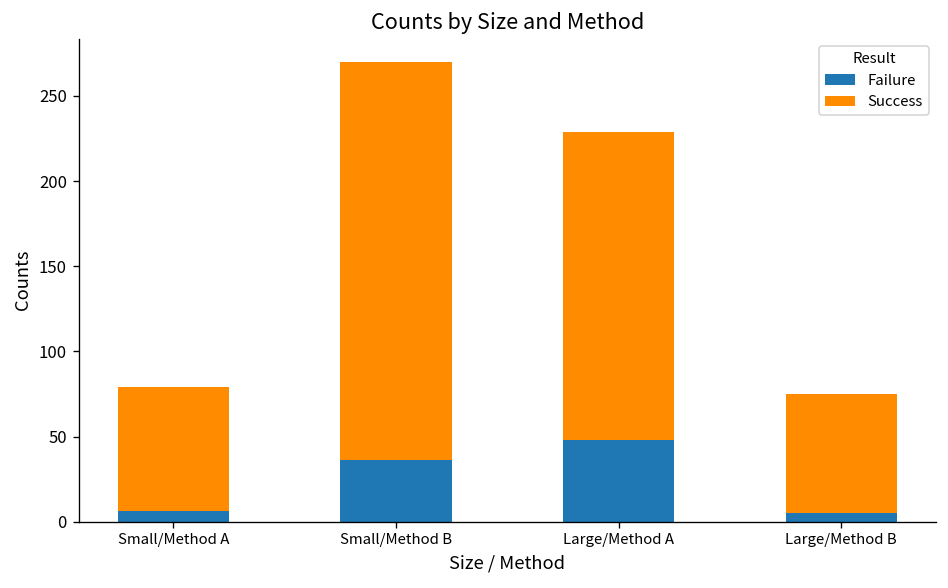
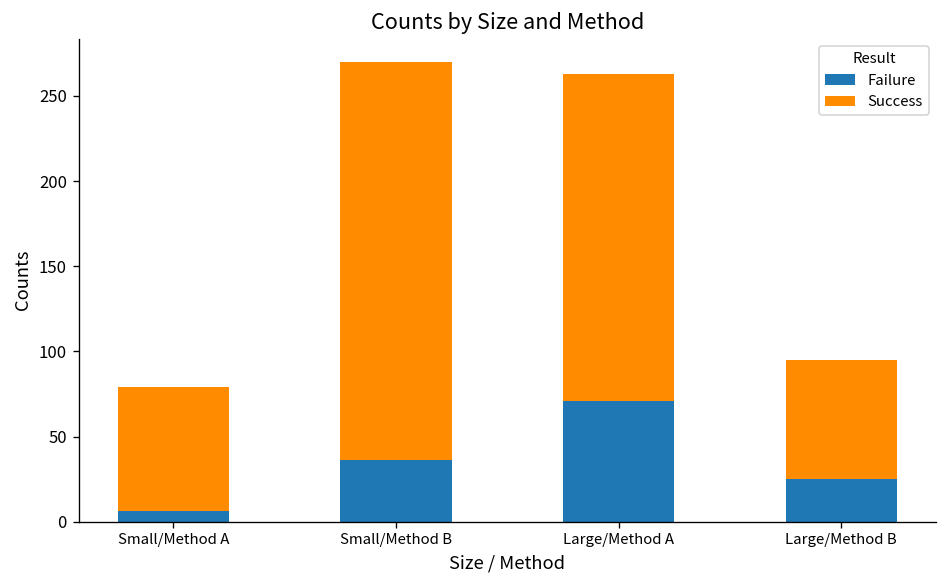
Failure, Large/Method A: 48 -> 71
Success, Large/Method A: 181 -> 192
Failure, Large/Method B: 5 -> 25
